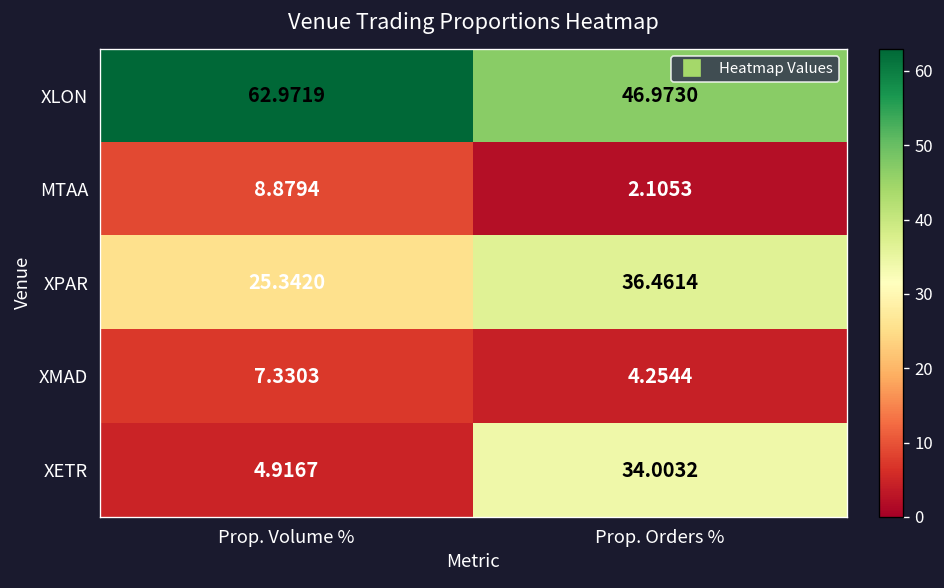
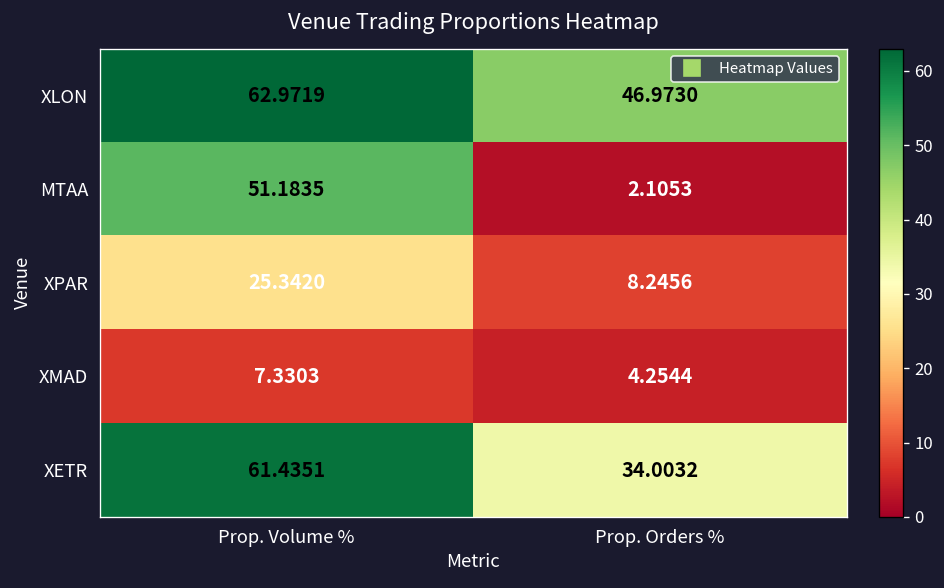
MTAA, Prop. Volume %: 8.8794 -> 51.1835
XPAR, Prop. Orders %: 36.4614 -> 8.2456
XETR, Prop. Volume %: 4.9167 -> 61.4351
